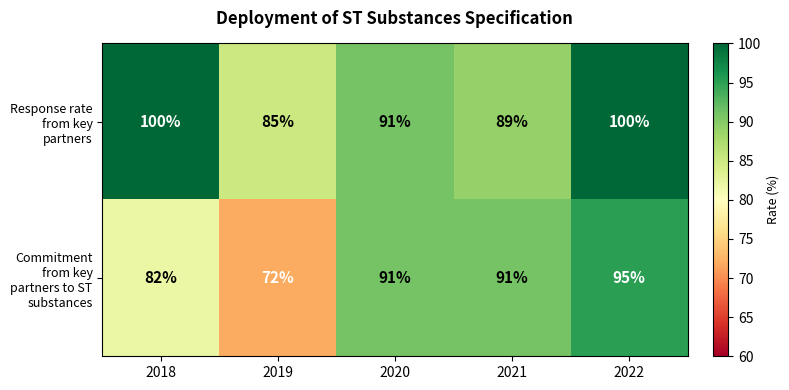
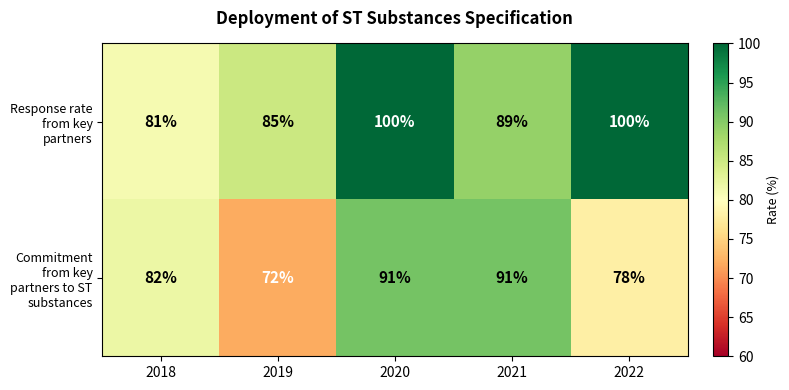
Response rate from key partners, 2018: 100% -> 81%
Response rate from key partners, 2020: 91% -> 100%
Commitment from key partners to ST substances, 2022: 95% -> 78%
